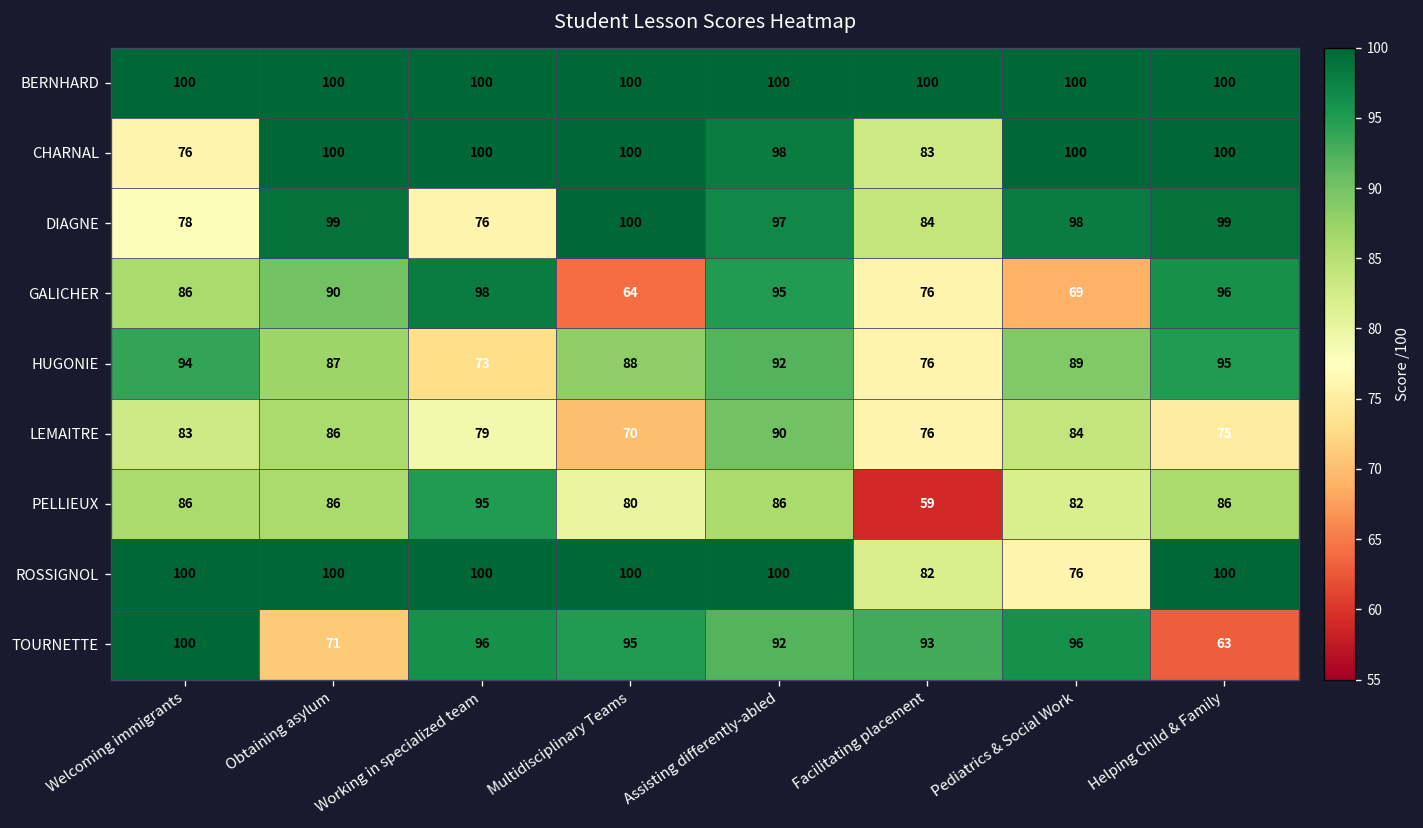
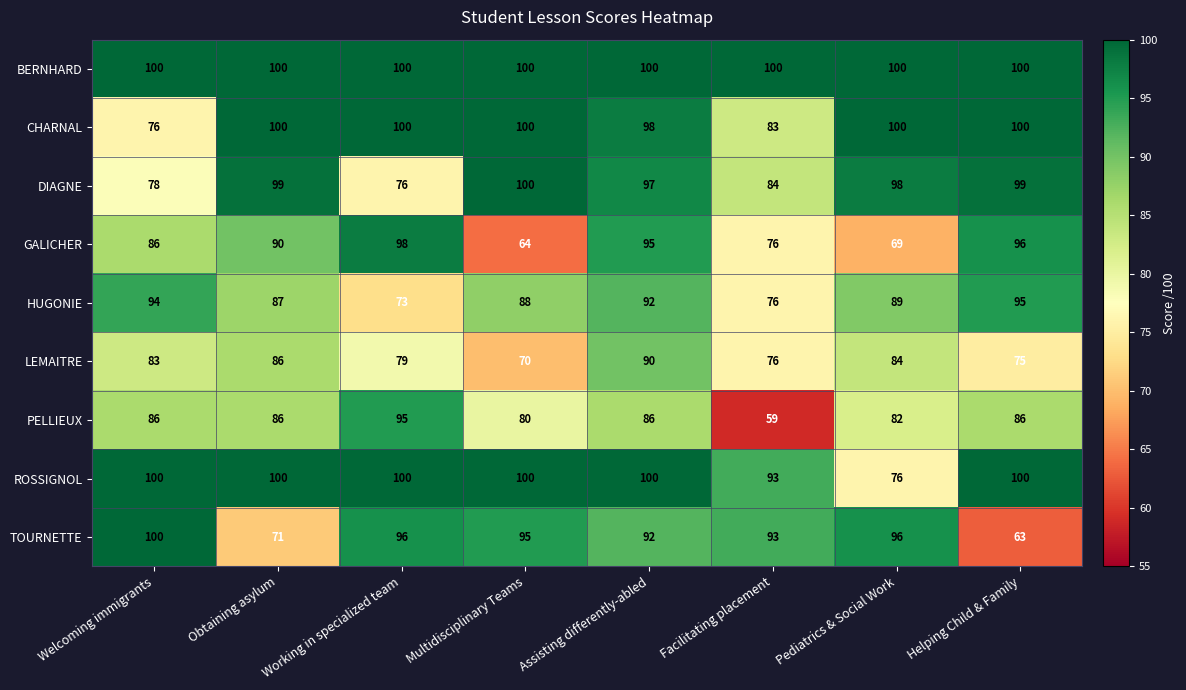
ROSSIGNOL, Facilitating placement: 82 -> 93
